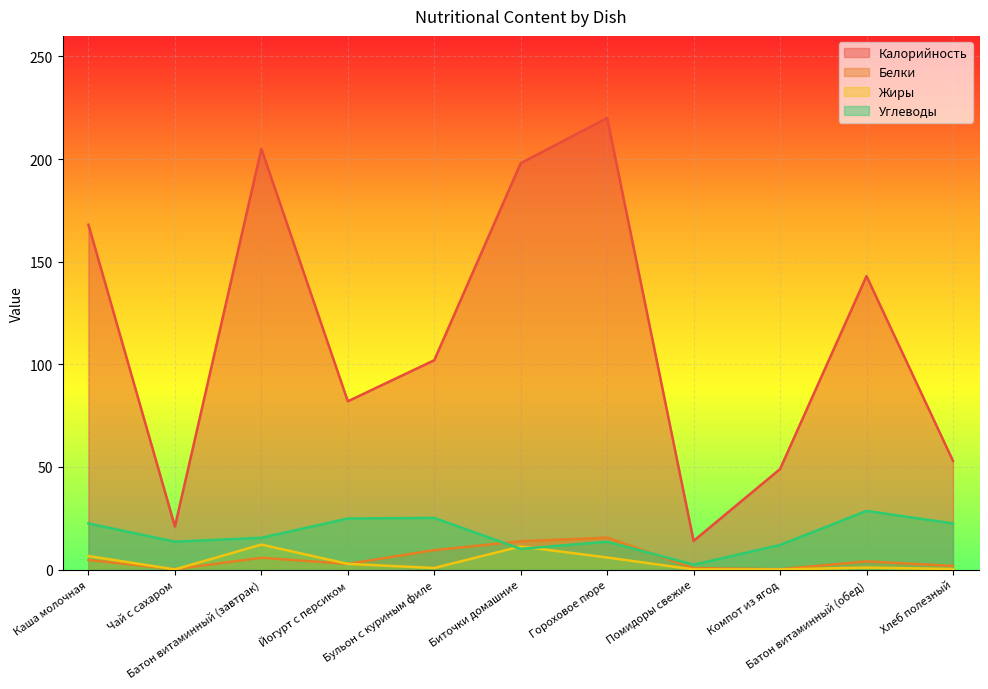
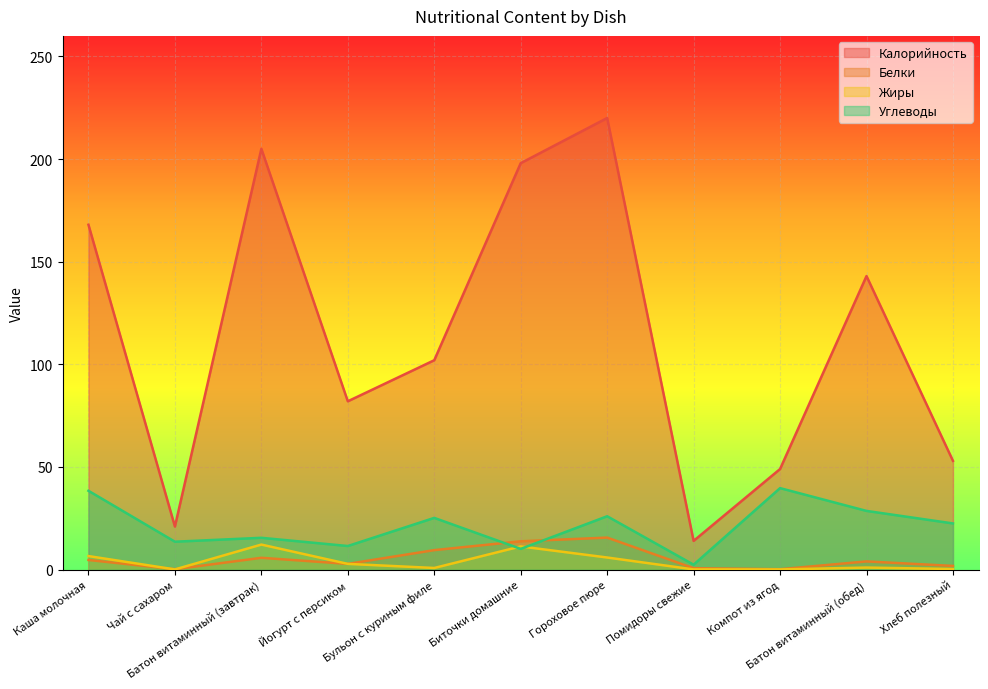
Углеводы, Каша молочная: 23 -> 38
Углеводы, Йогурт с персиком: 25 -> 12
Углеводы, Гороховое пюре: 14 -> 26
Углеводы, Компот из ягод: 12 -> 40
